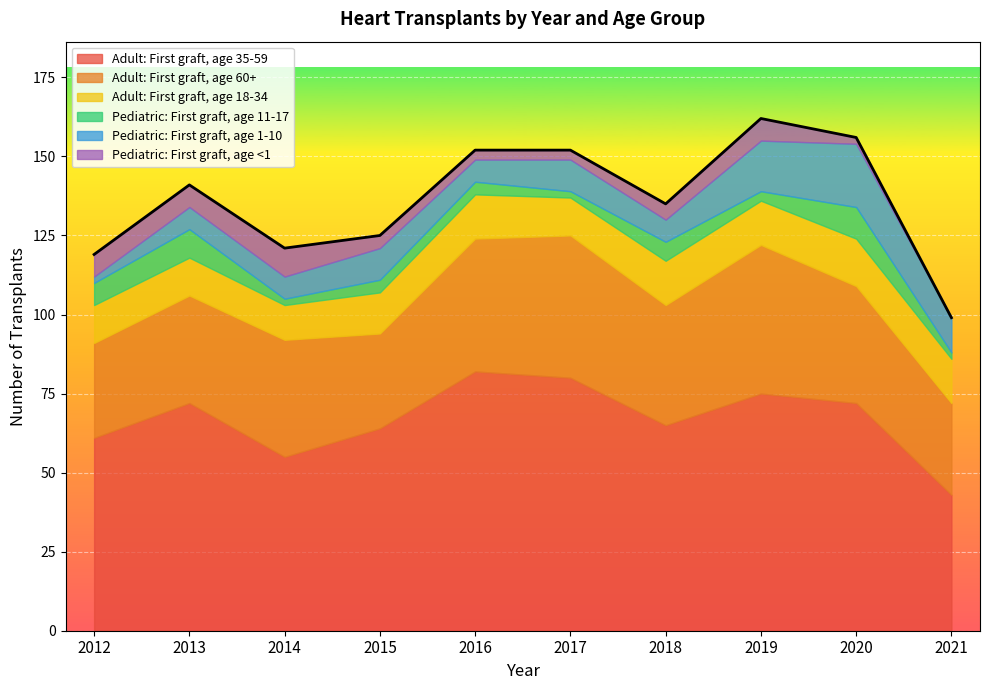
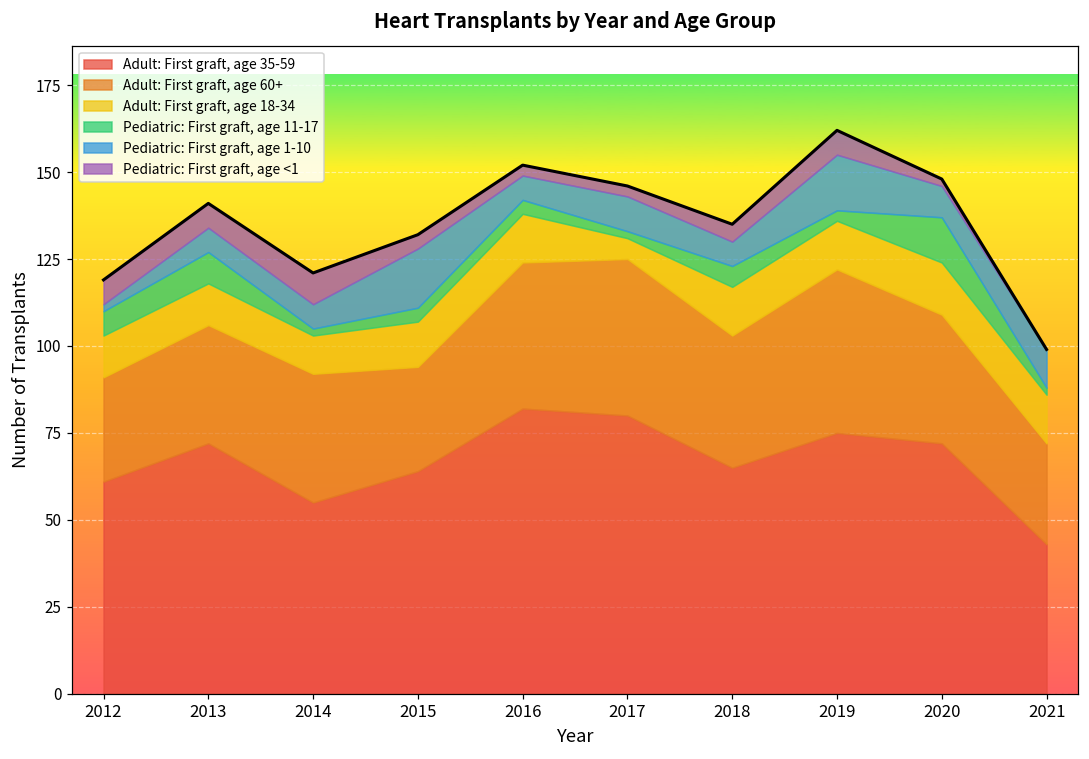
Pediatric: First graft, age 1-10, 2015: 10 -> 17
Adult: First graft, age 18-34, 2017: 12 -> 6
Pediatric: First graft, age 11-17, 2020: 10 -> 13
Pediatric: First graft, age 1-10, 2020: 20 -> 9
